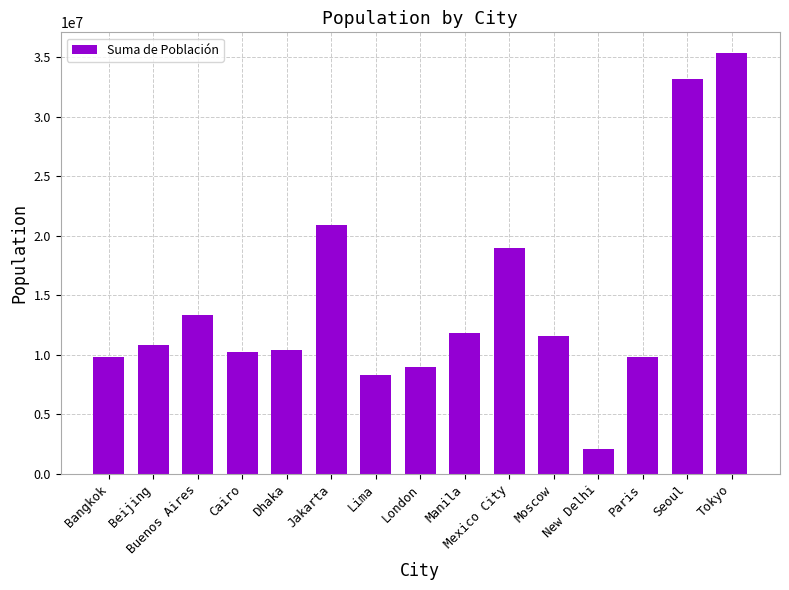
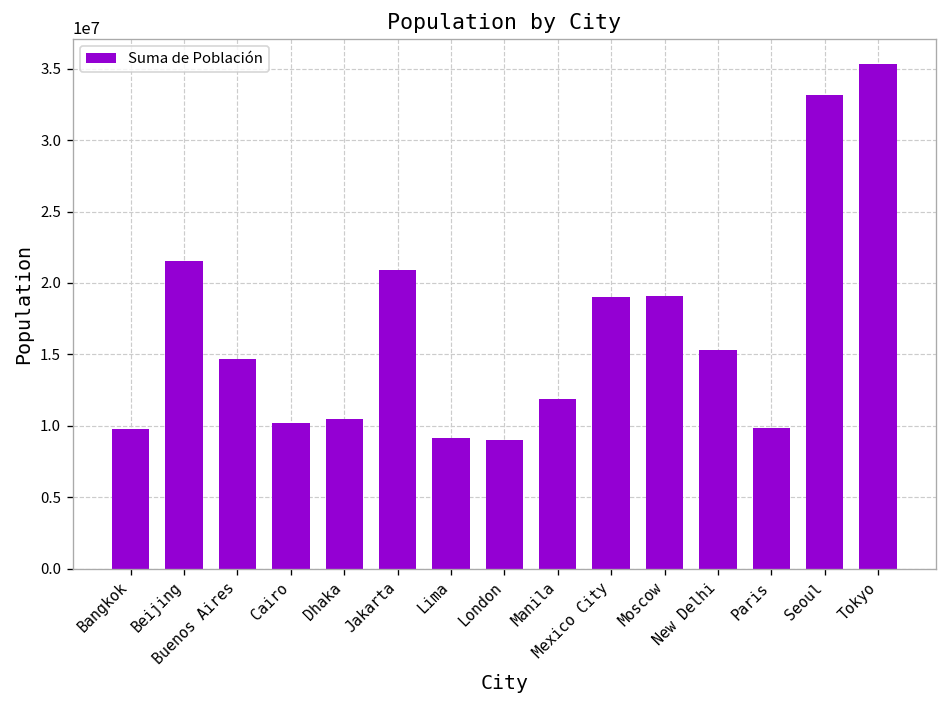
Beijing: 10800000 -> 21500000
Buenos Aires: 13300000 -> 14700000
Lima: 8300000 -> 9100000
Moscow: 11600000 -> 19100000
New Delhi: 2100000 -> 15300000
